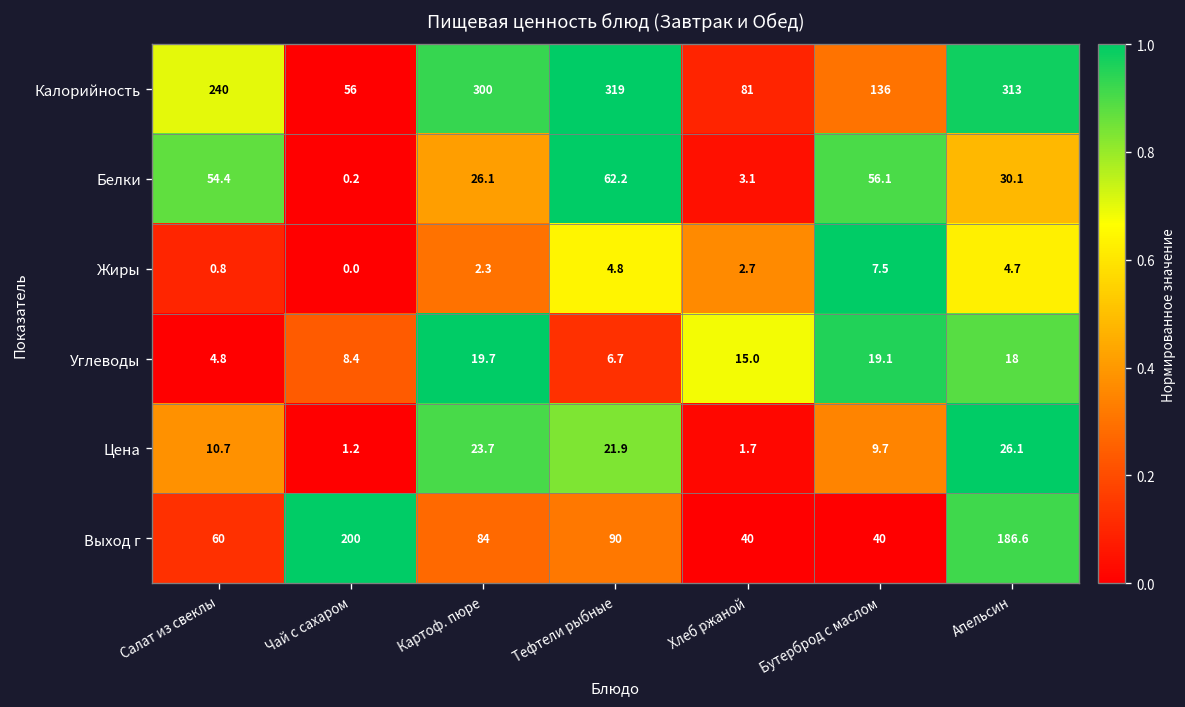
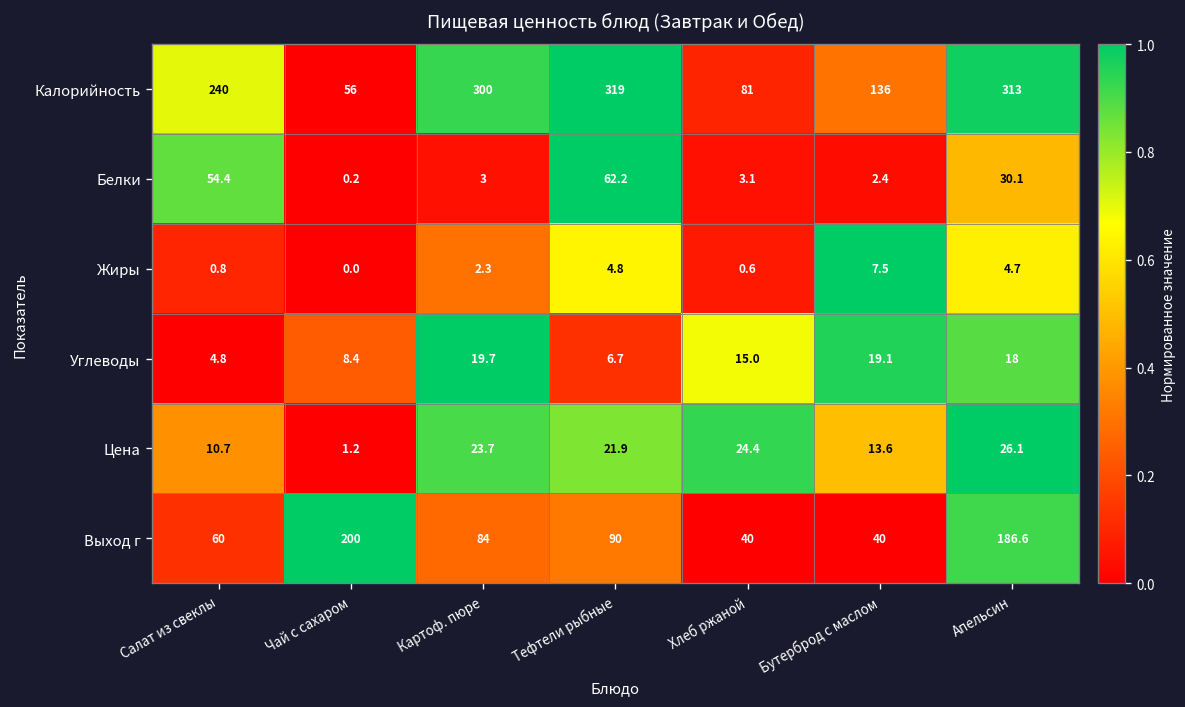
Белки, Картоф. пюре: 26.1 -> 3
Белки, Бутерброд с маслом: 56.1 -> 2.4
Жиры, Хлеб ржаной: 2.7 -> 0.6
Цена, Хлеб ржаной: 1.7 -> 24.4
Цена, Бутерброд с маслом: 9.7 -> 13.6
